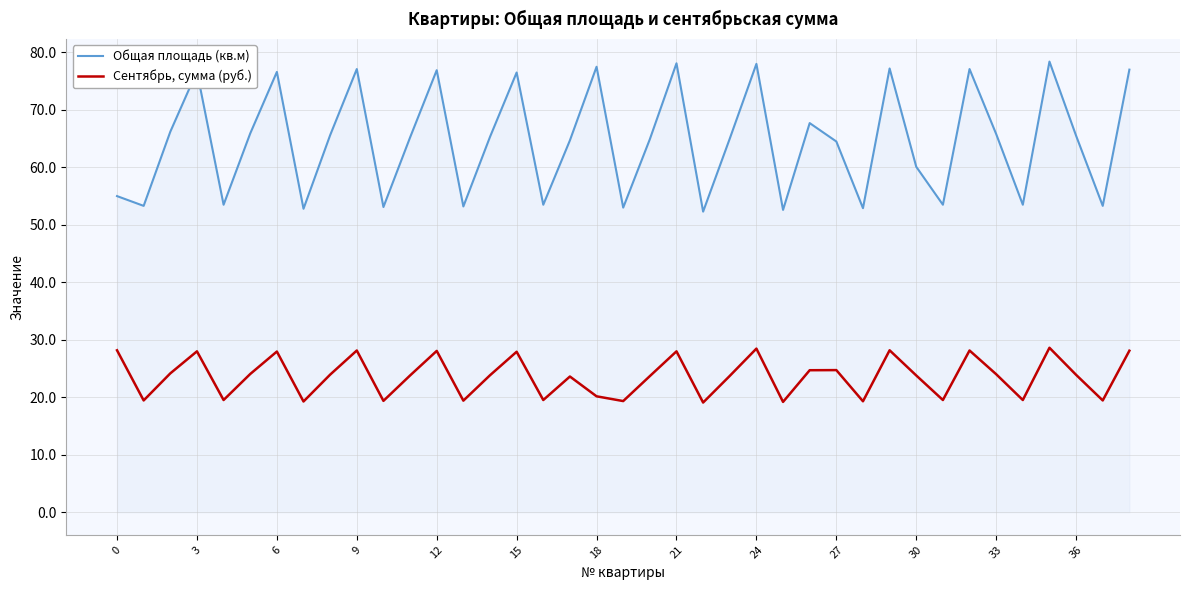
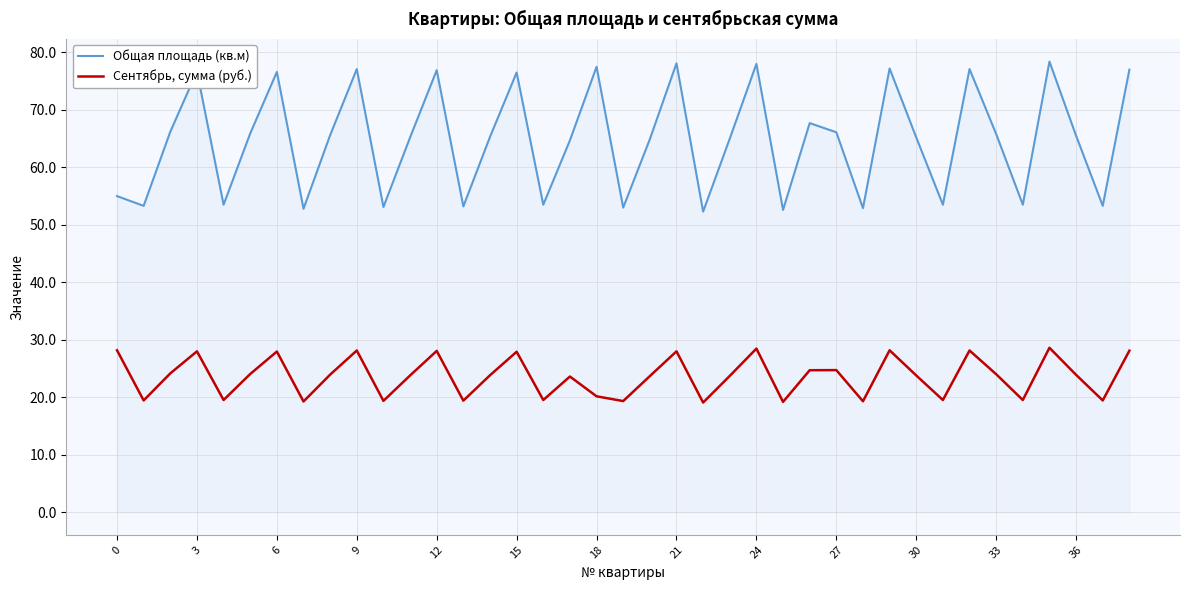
Общая площадь (кв.м), 27: 65 -> 66
Общая площадь (кв.м), 30: 60 -> 65
